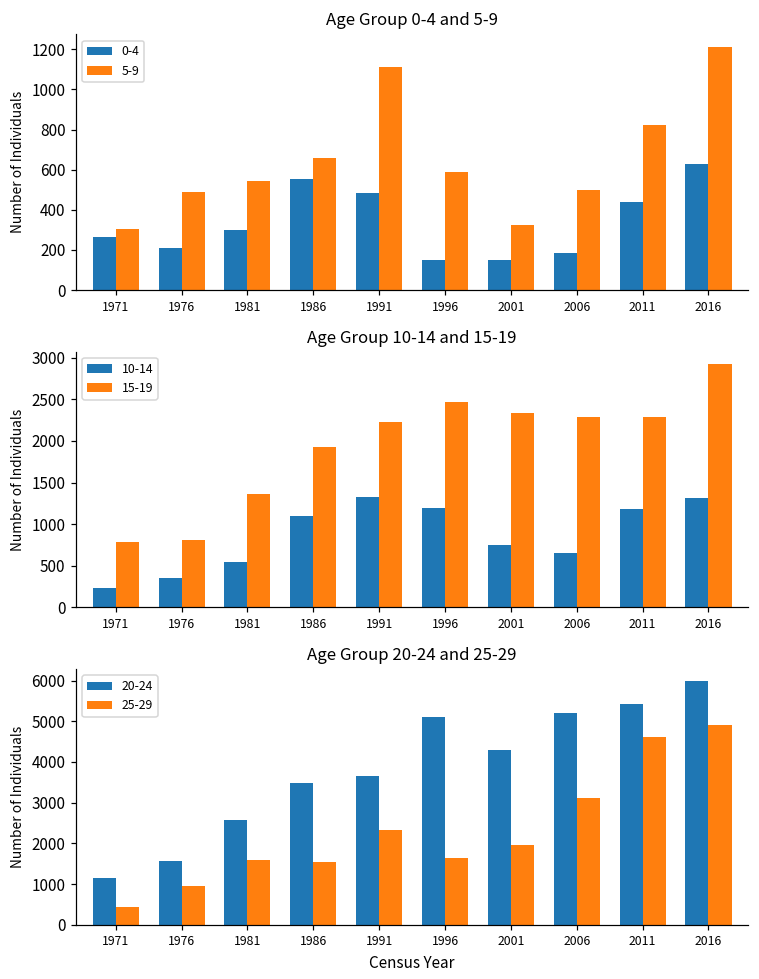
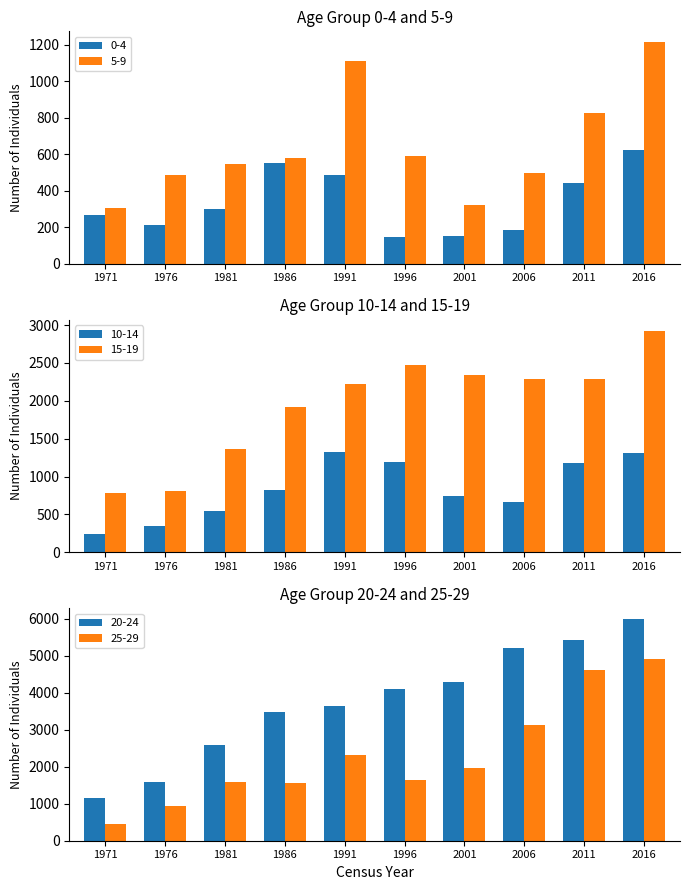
Age Group 0-4 and 5-9, 5-9, 1986: 660 -> 580
Age Group 10-14 and 15-19, 10-14, 1986: 1100 -> 800
Age Group 20-24 and 25-29, 20-24, 1996: 5100 -> 4100
